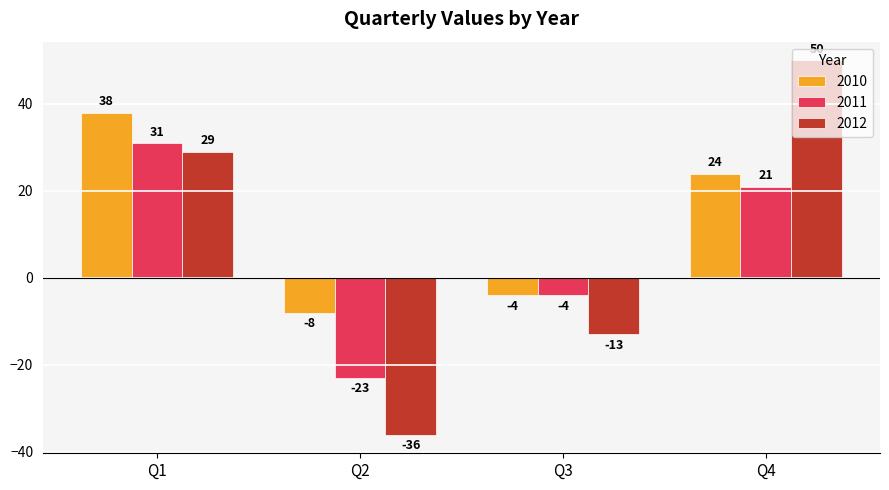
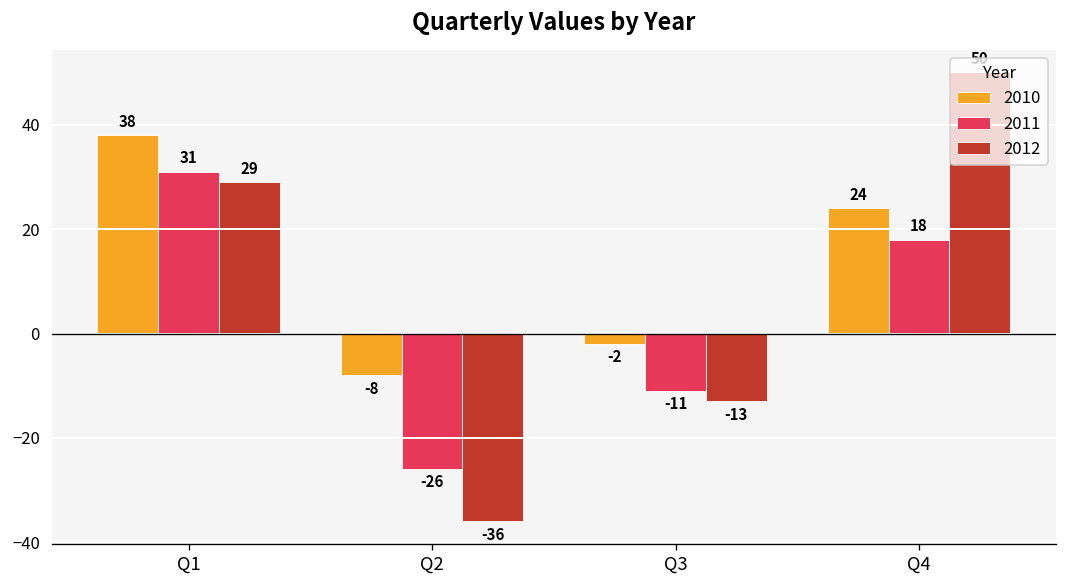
2011, Q2: -23 -> -26
2010, Q3: -4 -> -2
2011, Q3: -4 -> -11
2011, Q4: 21 -> 18
